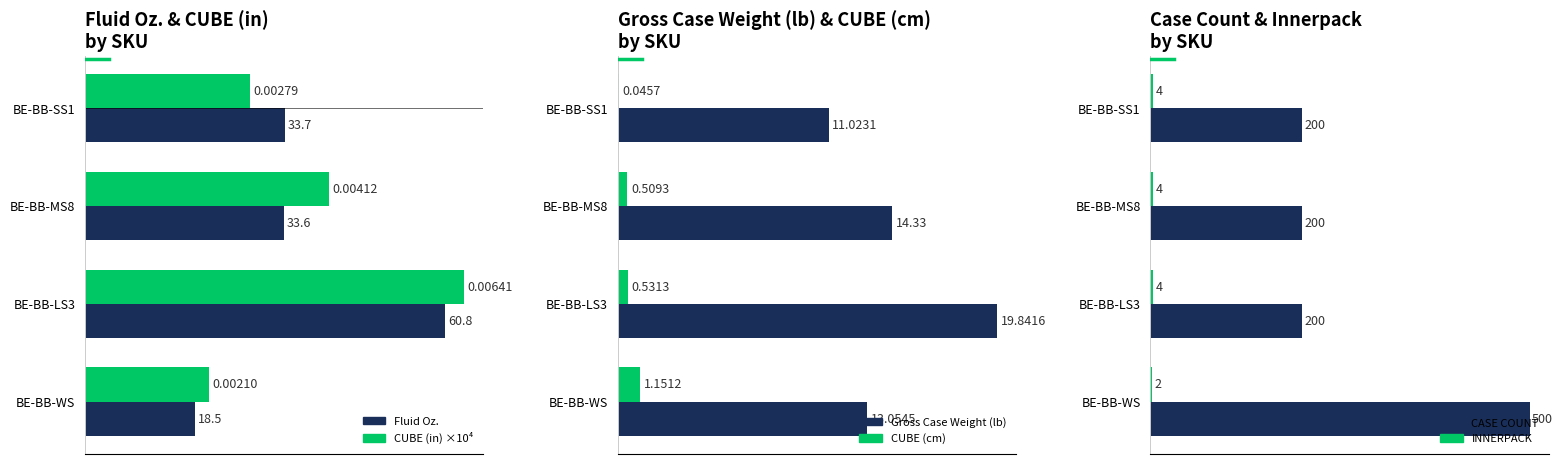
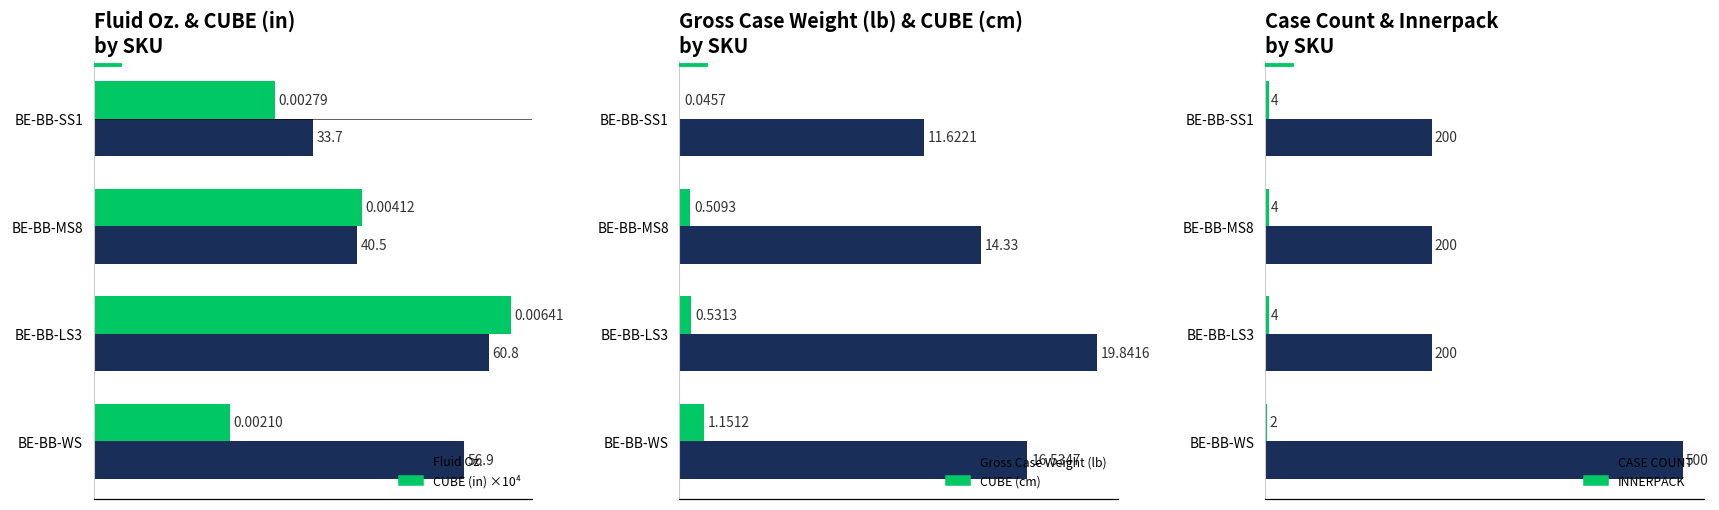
Fluid Oz. & CUBE (in) by SKU, Fluid Oz., BE-BB-MS8: 33.6 -> 40.5
Fluid Oz. & CUBE (in) by SKU, Fluid Oz., BE-BB-WS: 18.5 -> 56.9
Gross Case Weight (lb) & CUBE (cm) by SKU, Gross Case Weight (lb), BE-BB-SS1: 11.0231 -> 11.6221
Gross Case Weight (lb) & CUBE (cm) by SKU, Gross Case Weight (lb), BE-BB-WS: 13.0545 -> 16.5347
